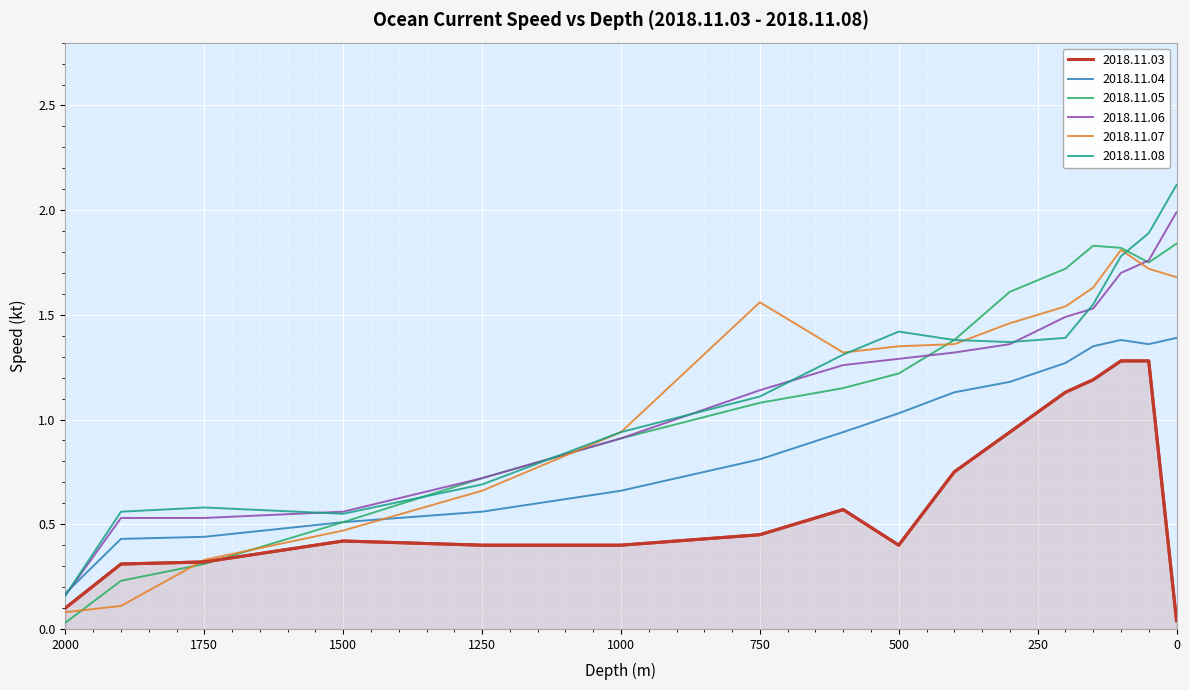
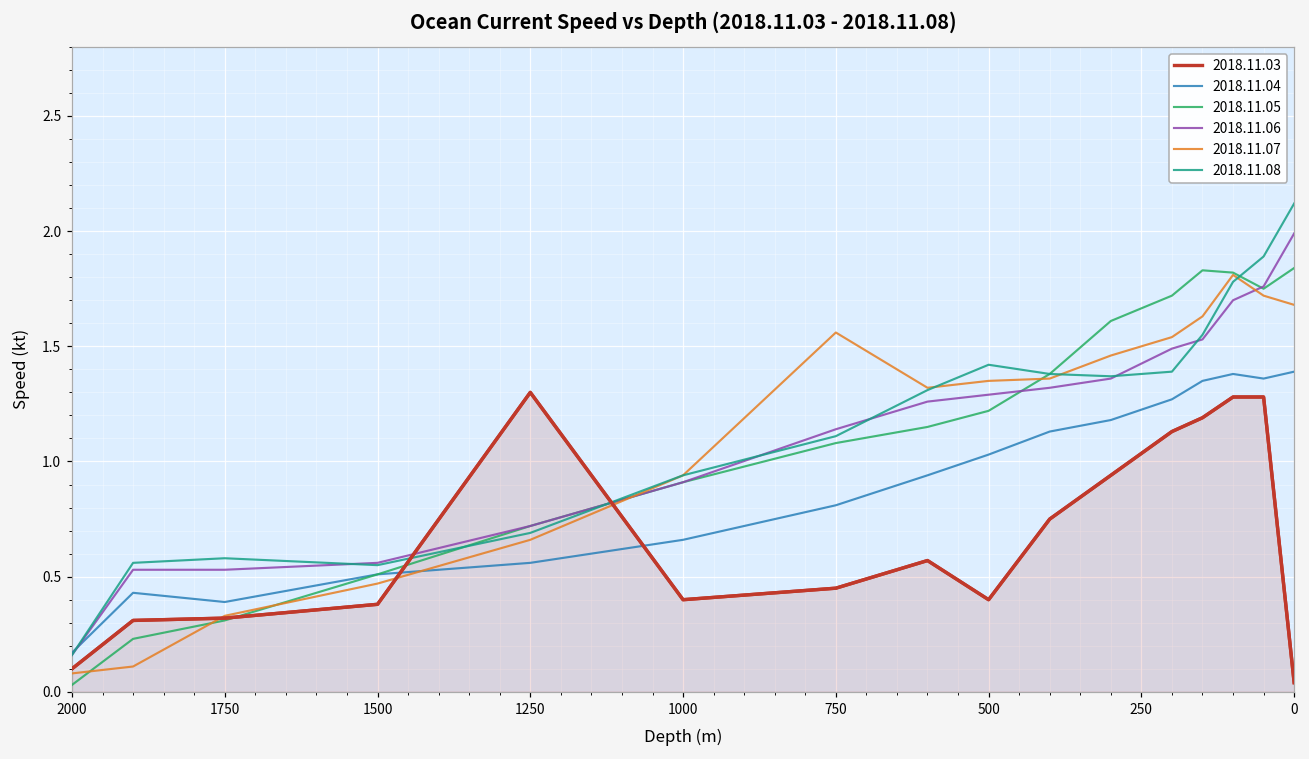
2018.11.04, 1750: 0.44 -> 0.39
2018.11.03, 1500: 0.42 -> 0.38
2018.11.03, 1250: 0.4 -> 1.3
